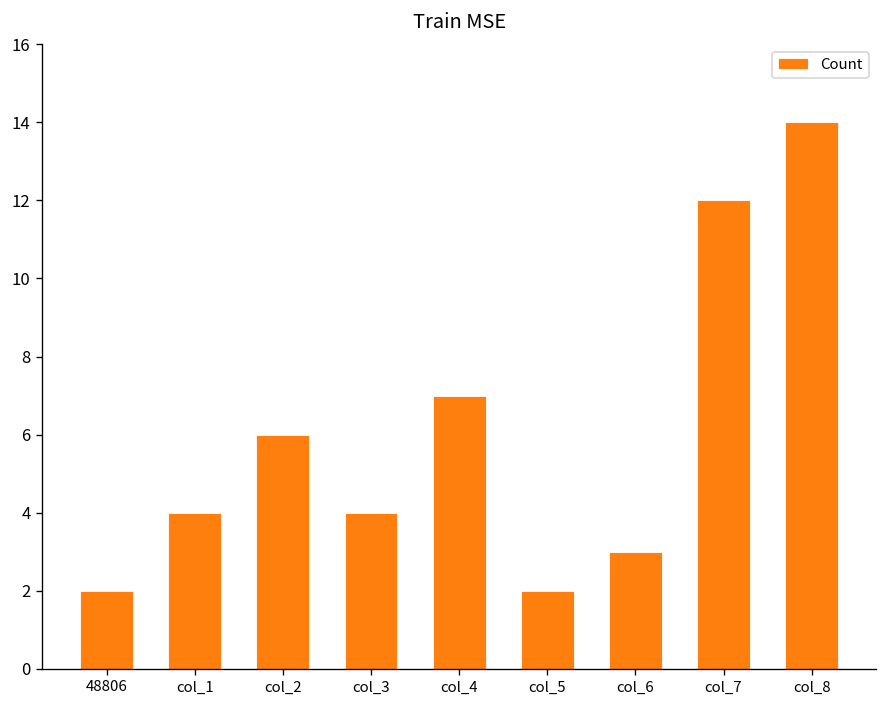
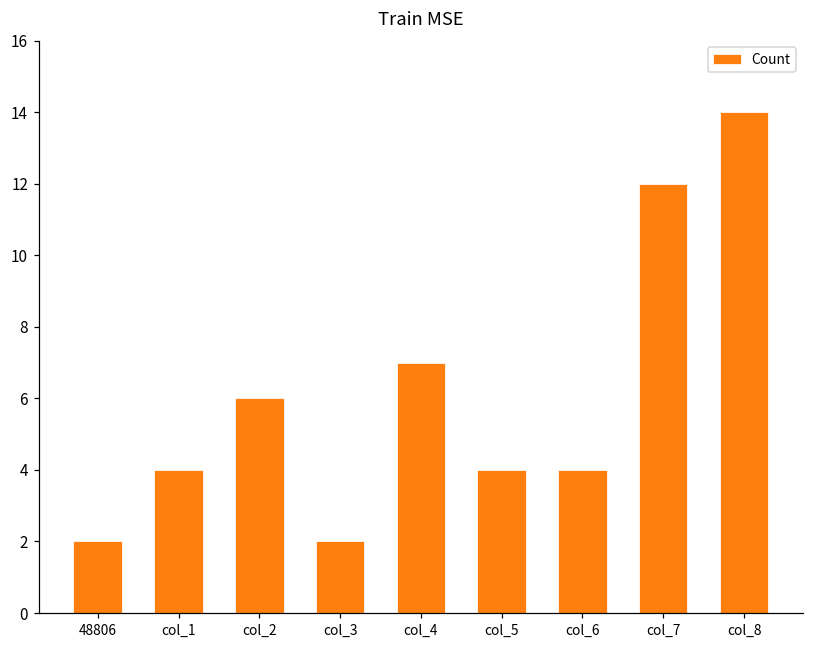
col_3: 4 -> 2
col_5: 2 -> 4
col_6: 3 -> 4
